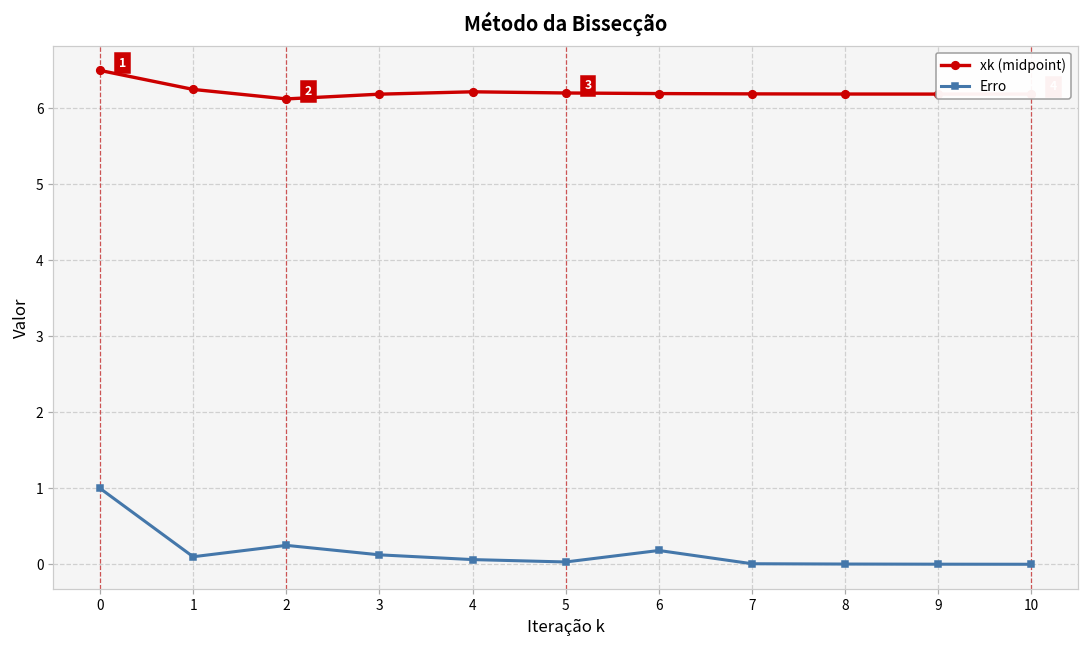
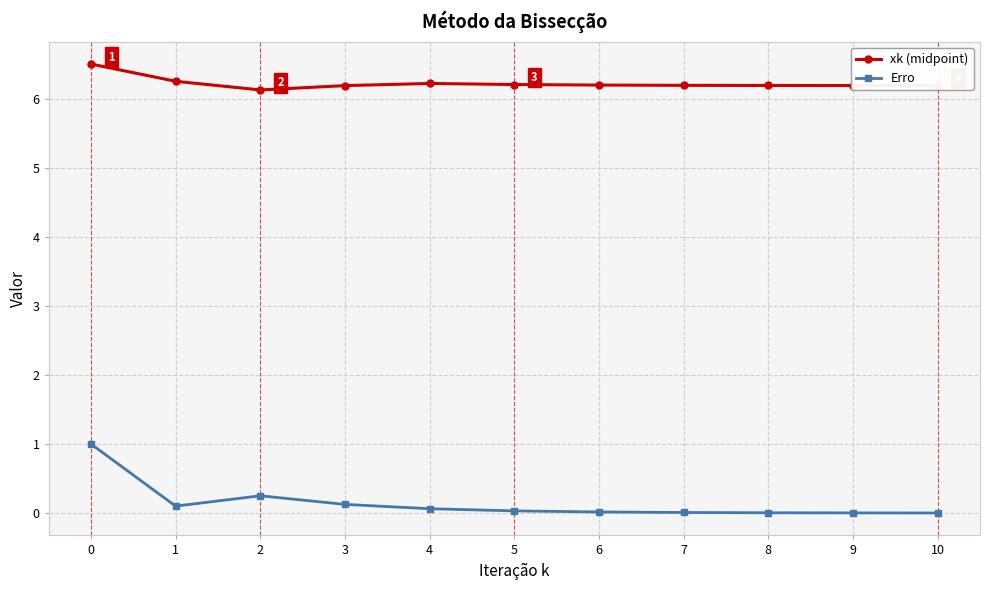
Erro, 6: 0.2 -> 0.0
